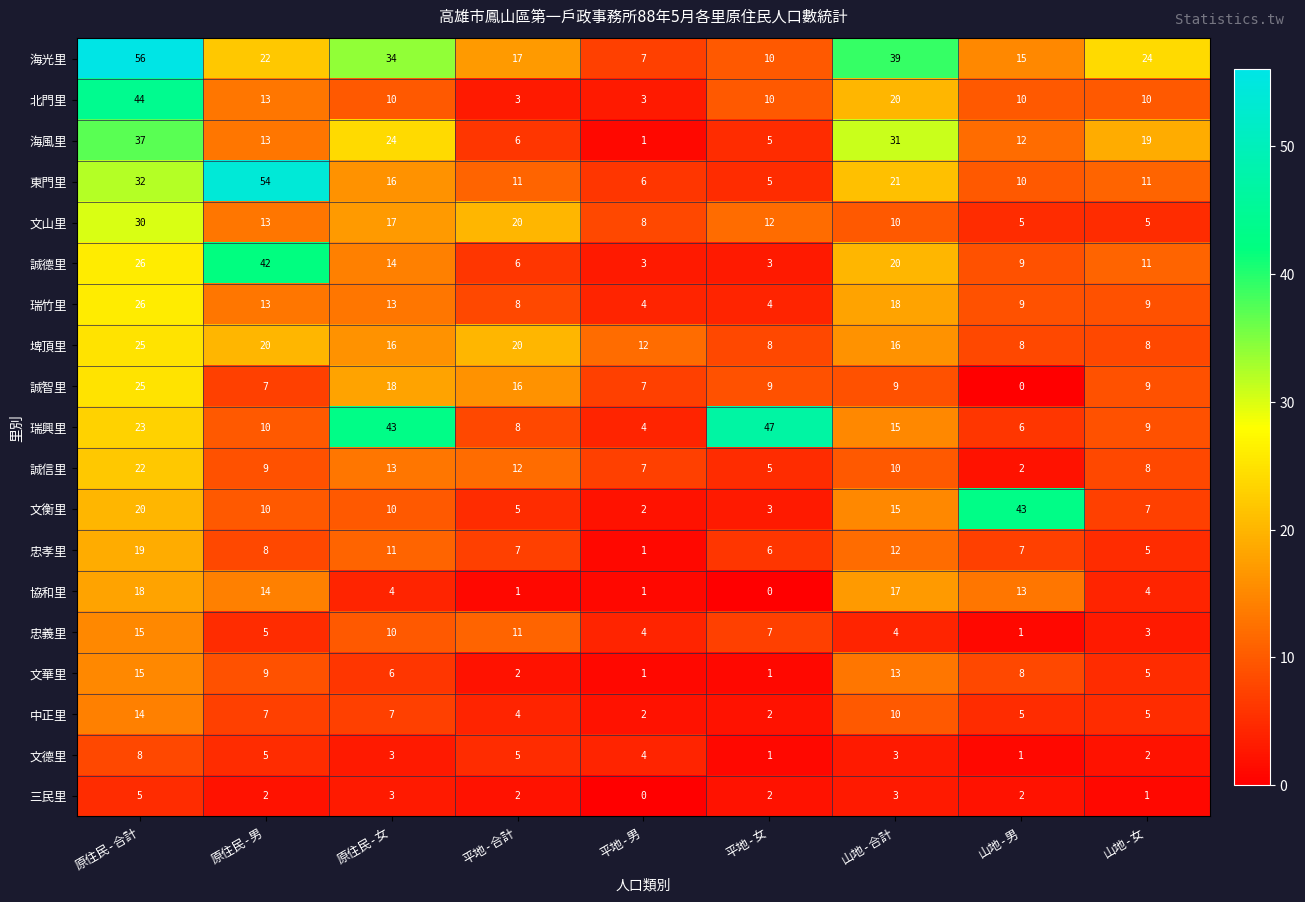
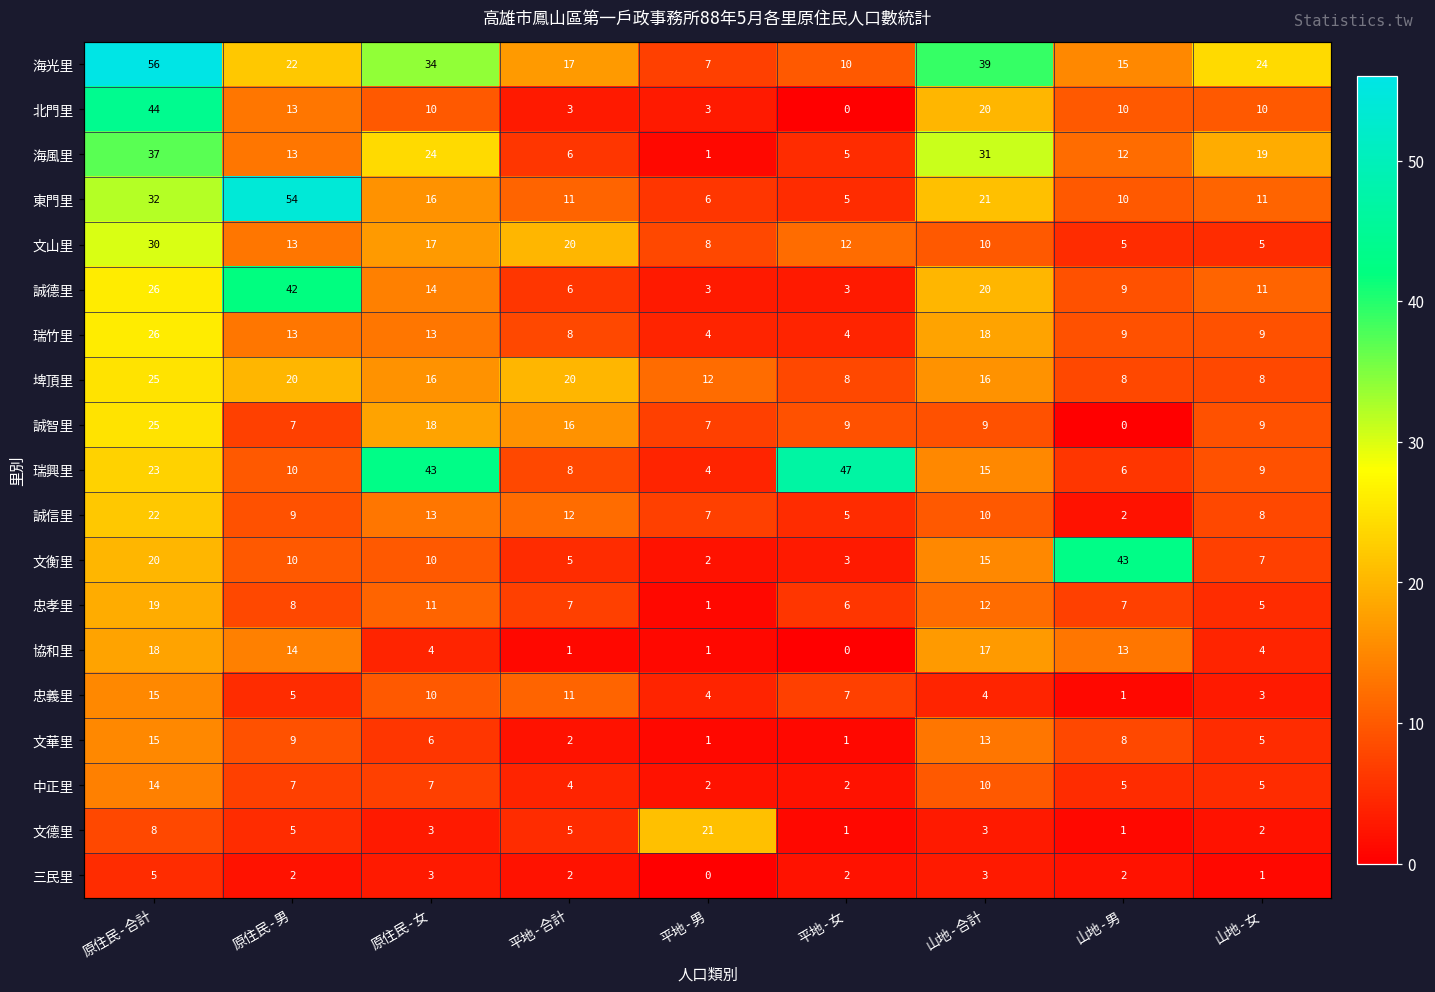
北門里, 平地-女: 10 -> 0
文德里, 平地-男: 4 -> 21
